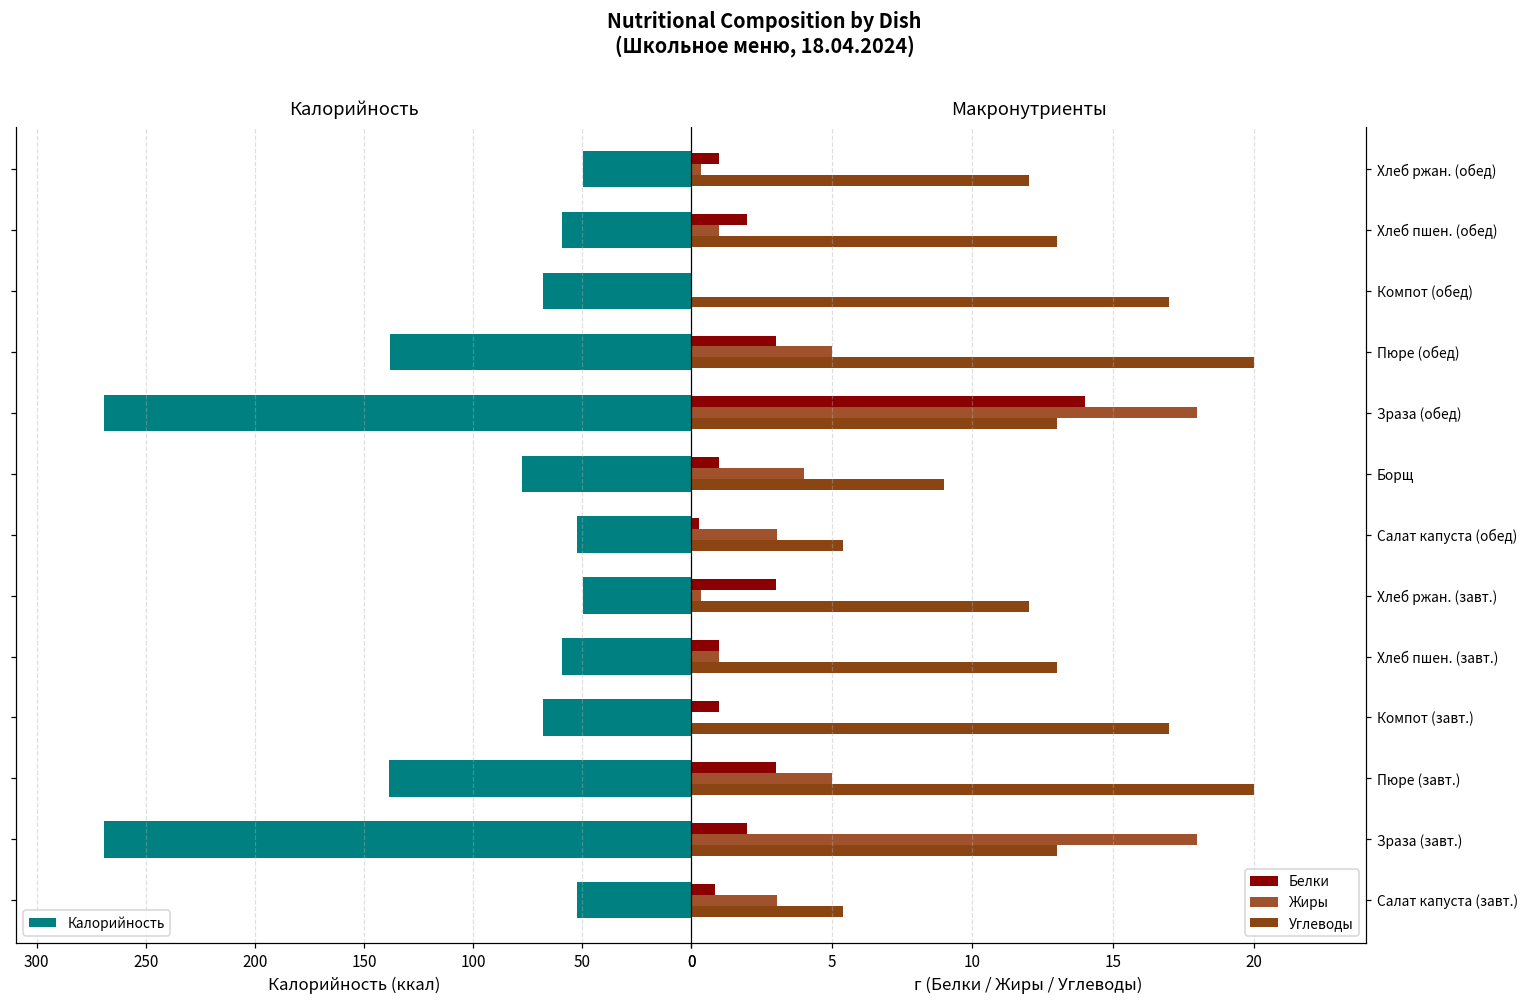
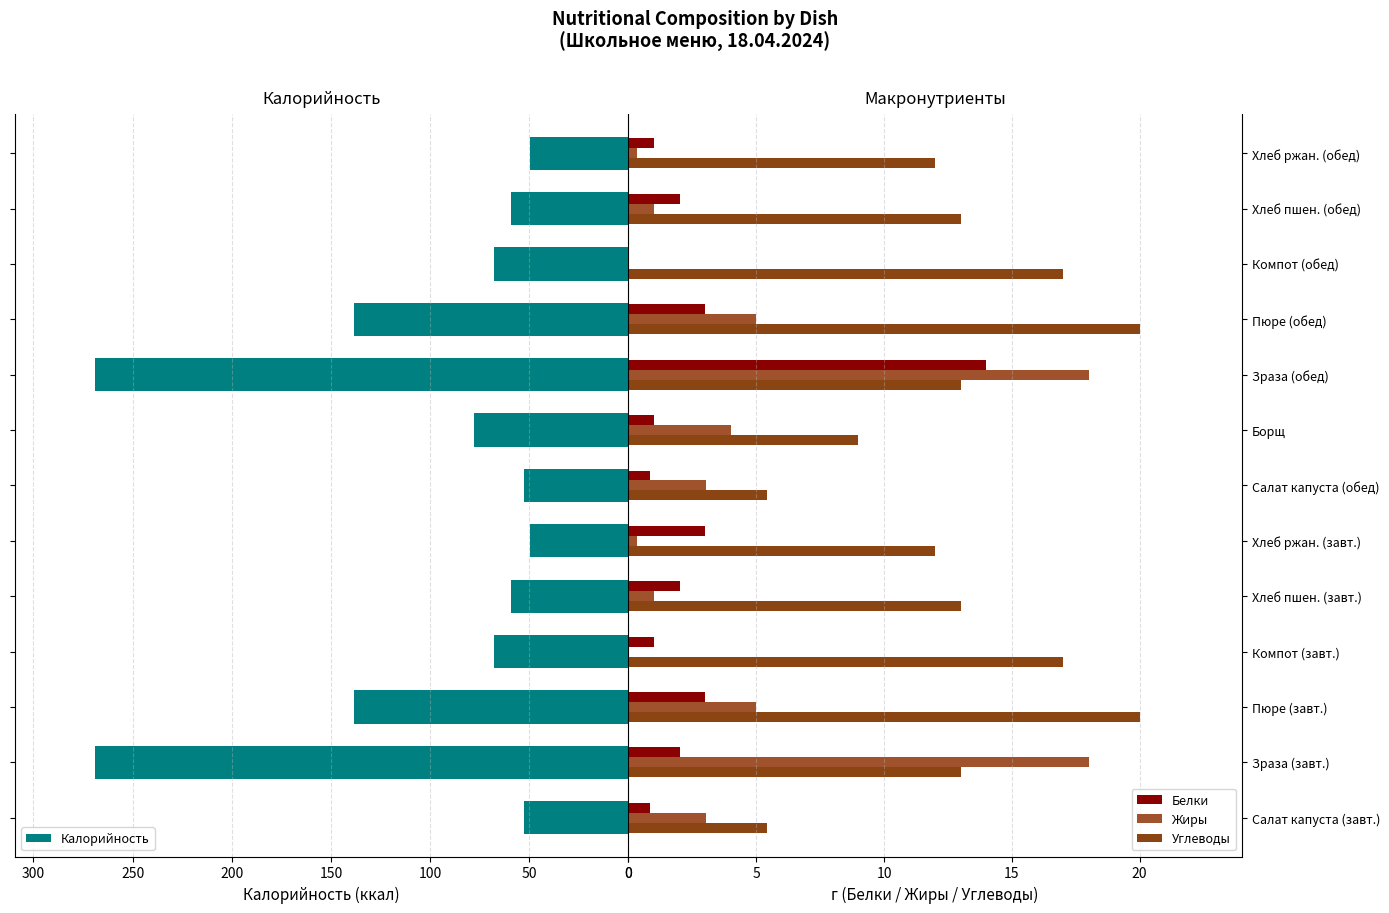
Макронутриенты, Белки, Салат капуста (обед): 0.3 -> 0.9
Макронутриенты, Белки, Хлеб пшен. (завт.): 1 -> 2
